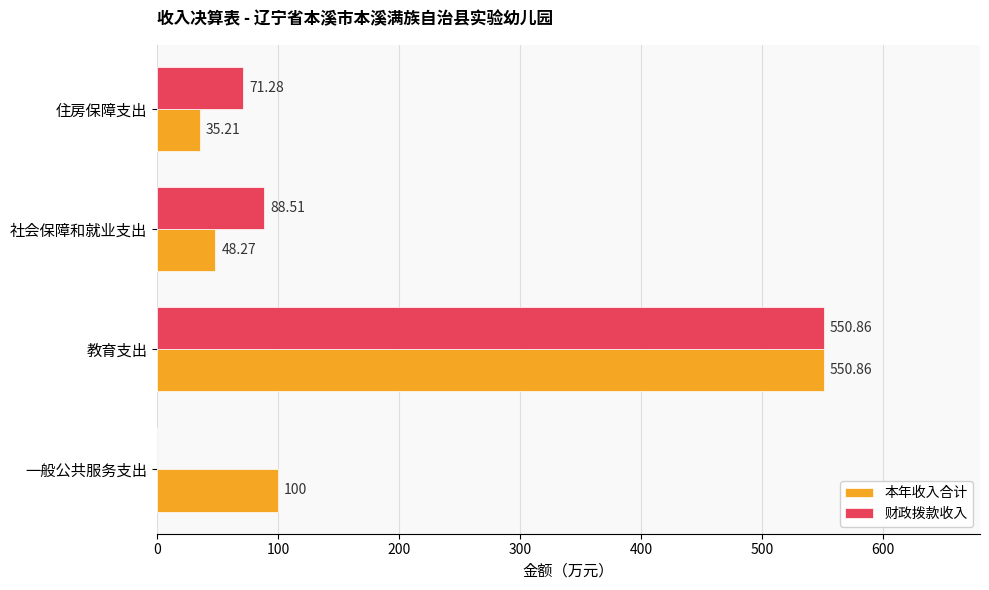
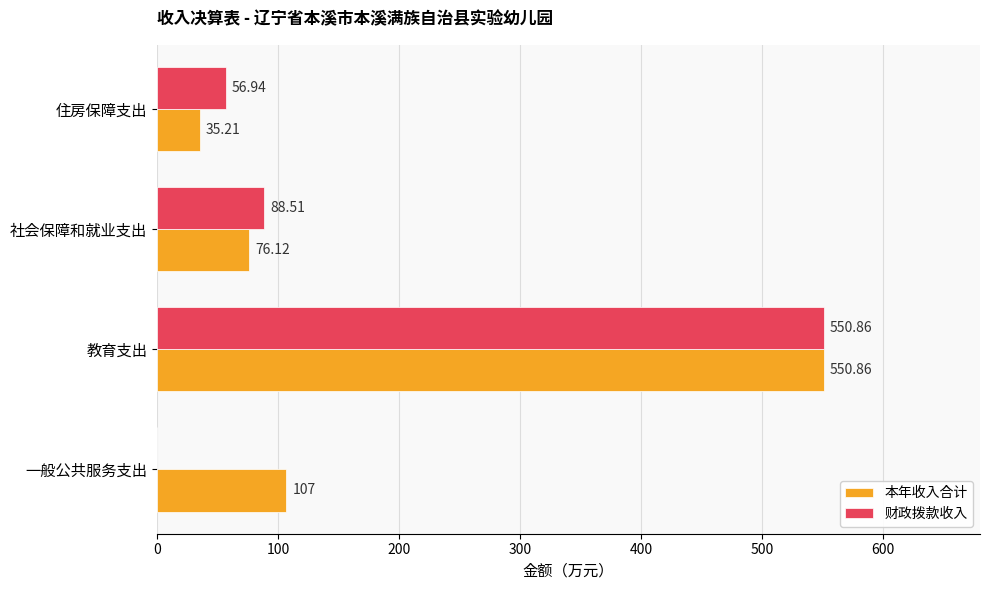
财政拨款收入, 住房保障支出: 71.28 -> 56.94
本年收入合计, 社会保障和就业支出: 48.27 -> 76.12
本年收入合计, 一般公共服务支出: 100 -> 107
